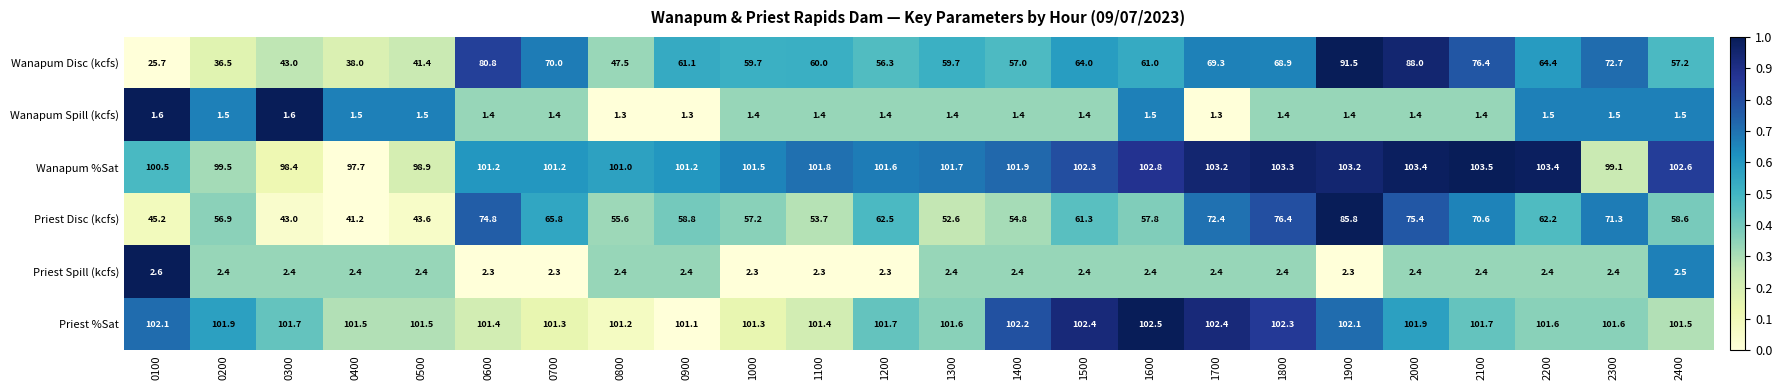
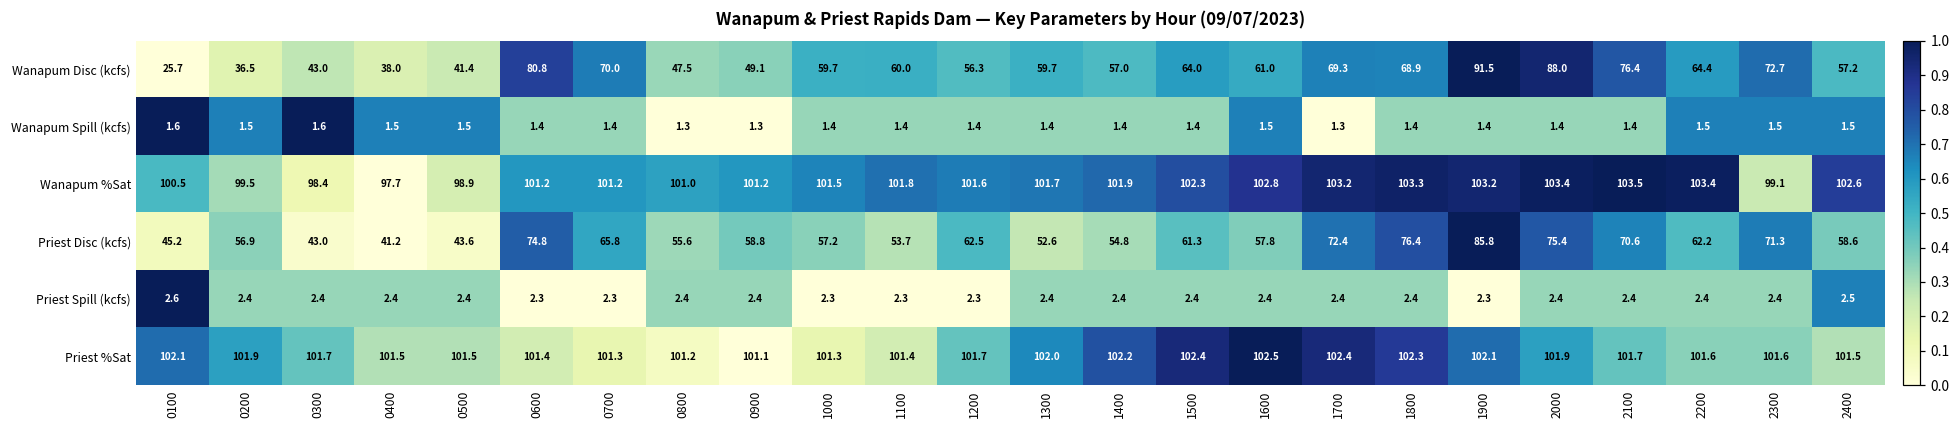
Wanapum Disc (kcfs), 0900: 61.1 -> 49.1
Priest %Sat, 1300: 101.6 -> 102.0
